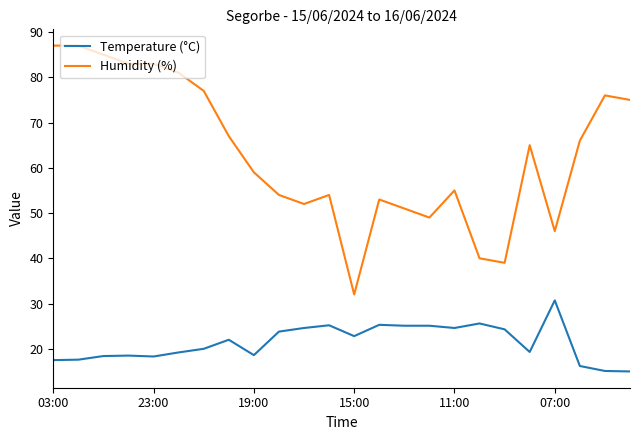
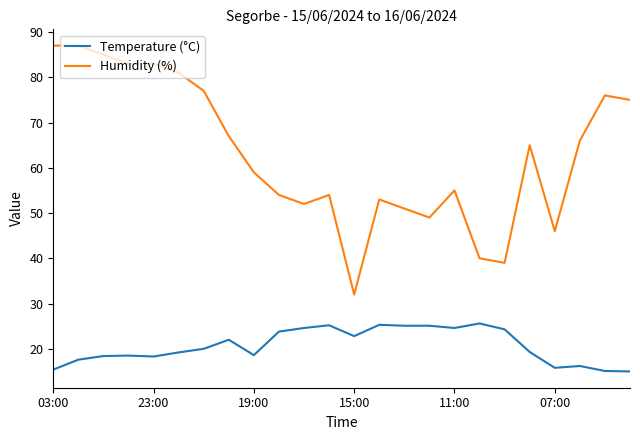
Temperature (°C), 03:00: 18 -> 15
Temperature (°C), 07:00: 31 -> 16
